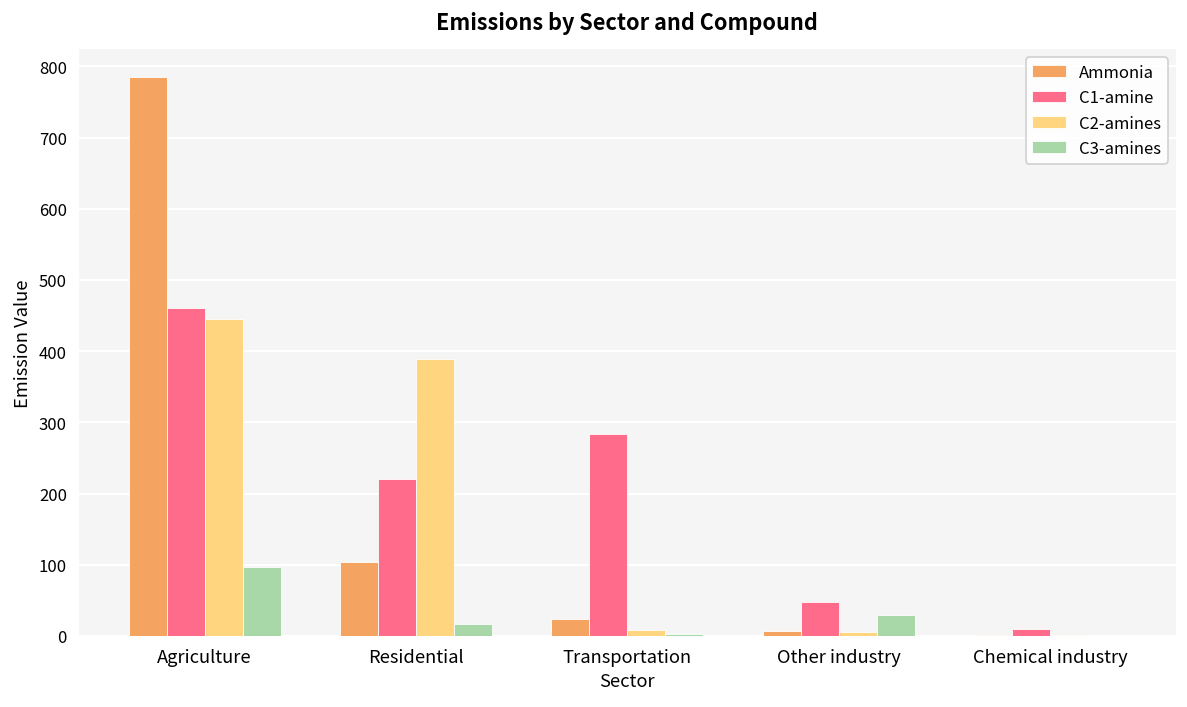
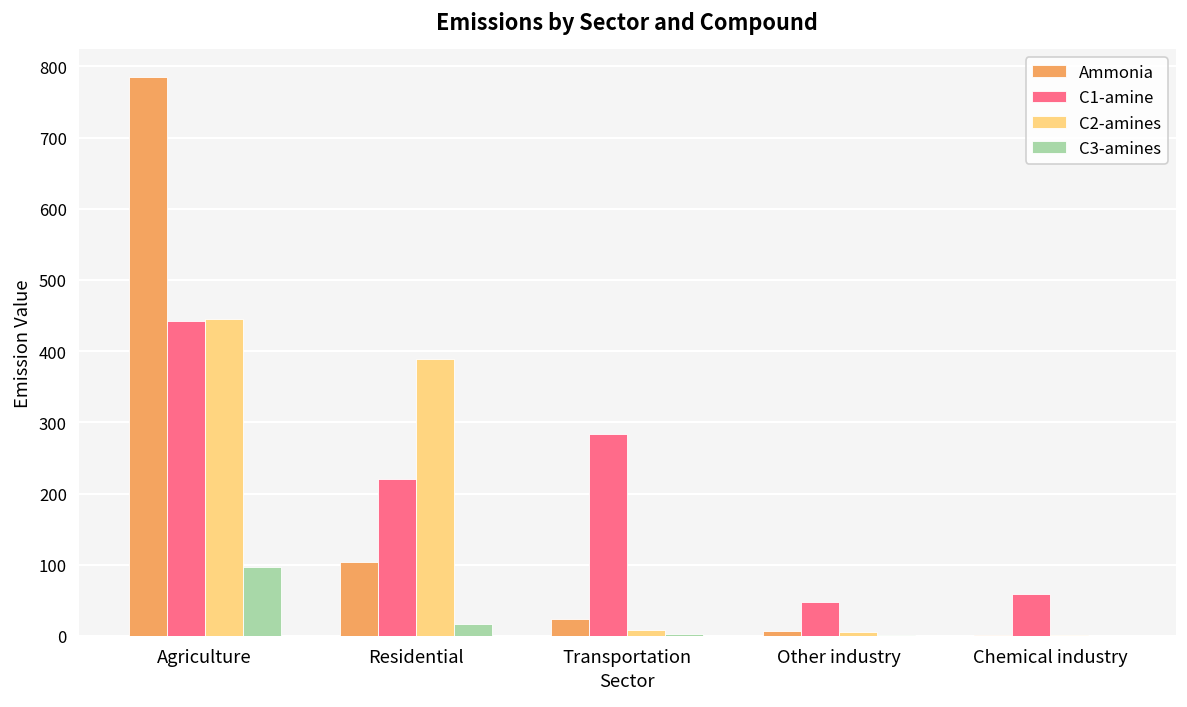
C1-amine, Agriculture: 460 -> 440
C3-amines, Other industry: 30 -> 0
C1-amine, Chemical industry: 10 -> 60
